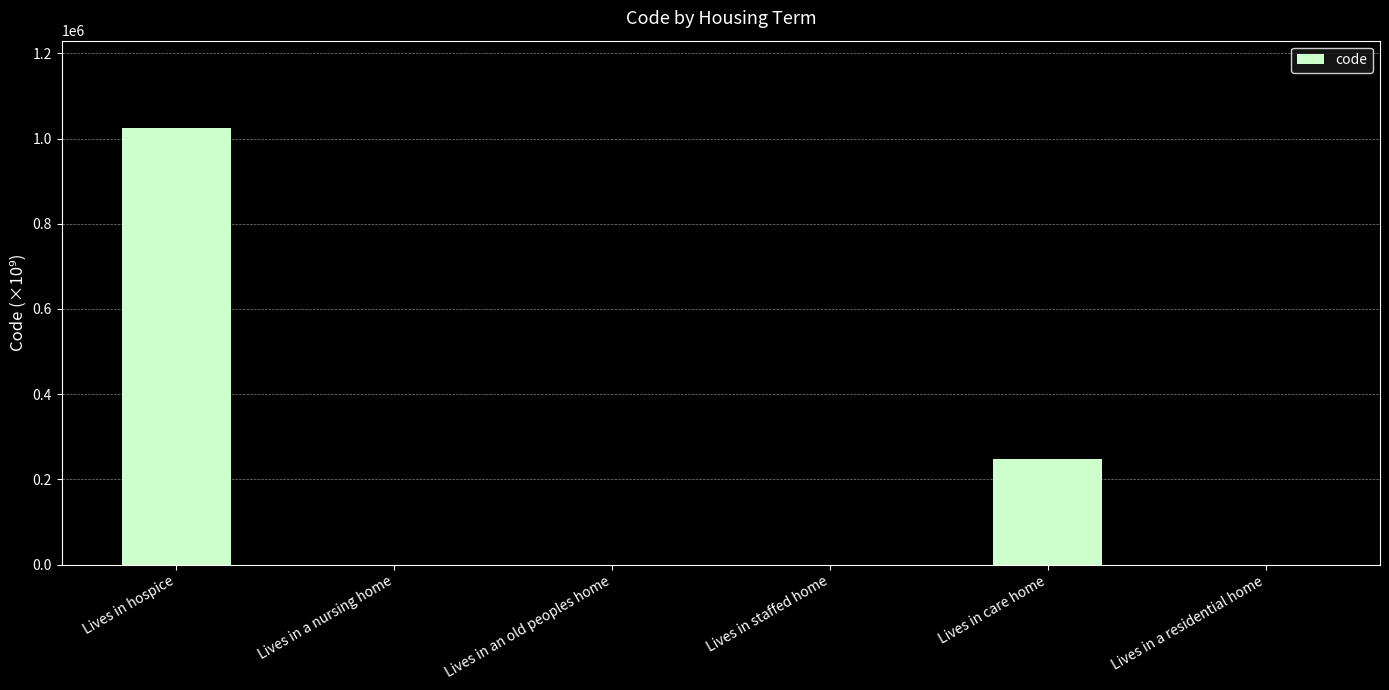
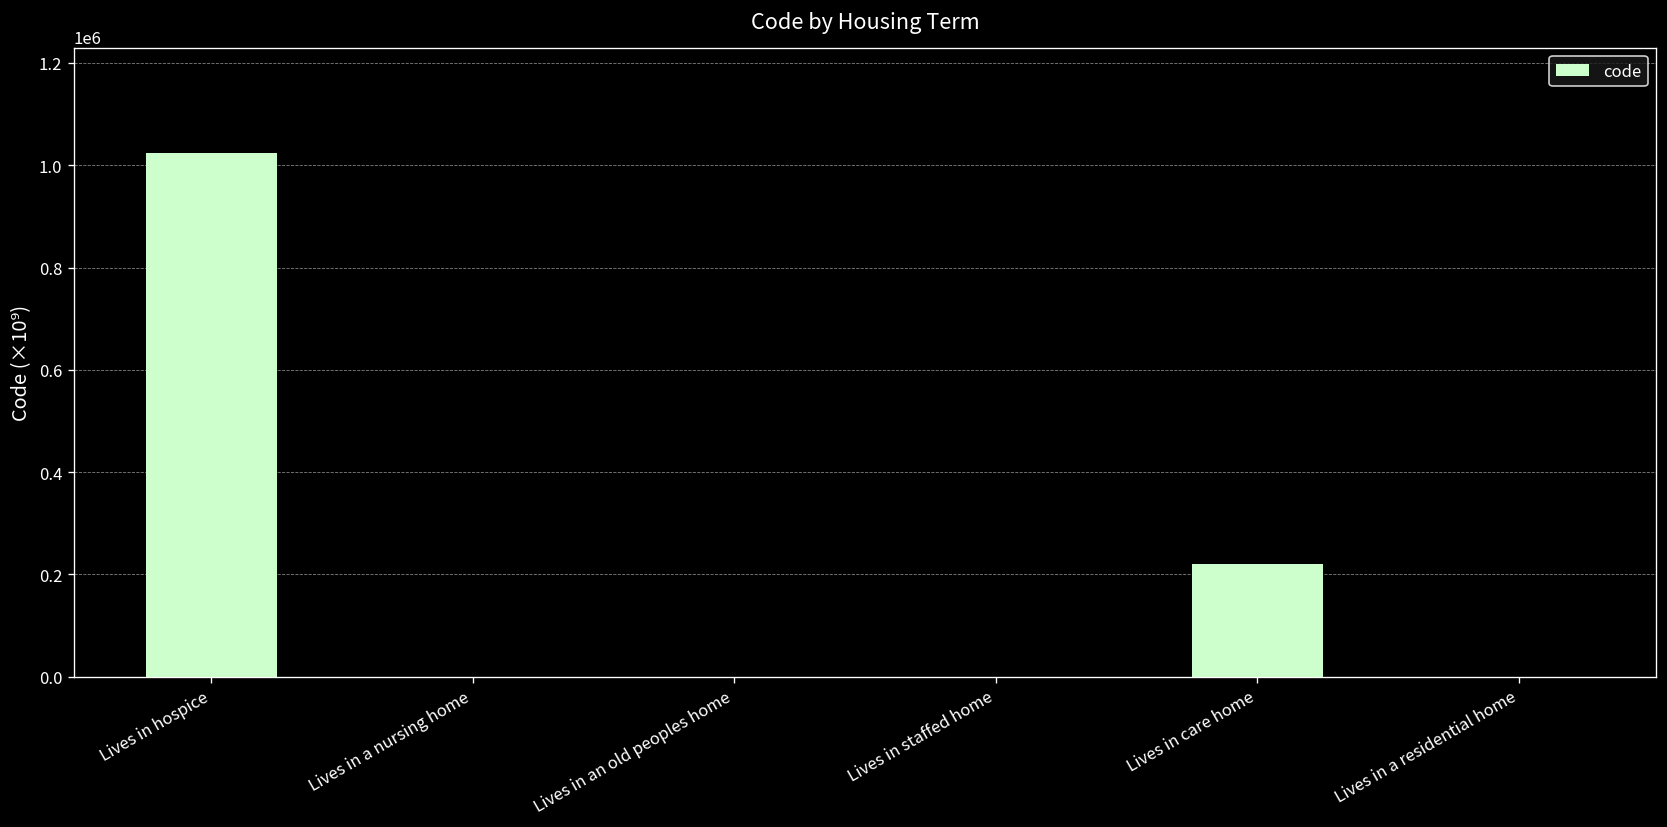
Lives in care home: 250000 -> 220000
